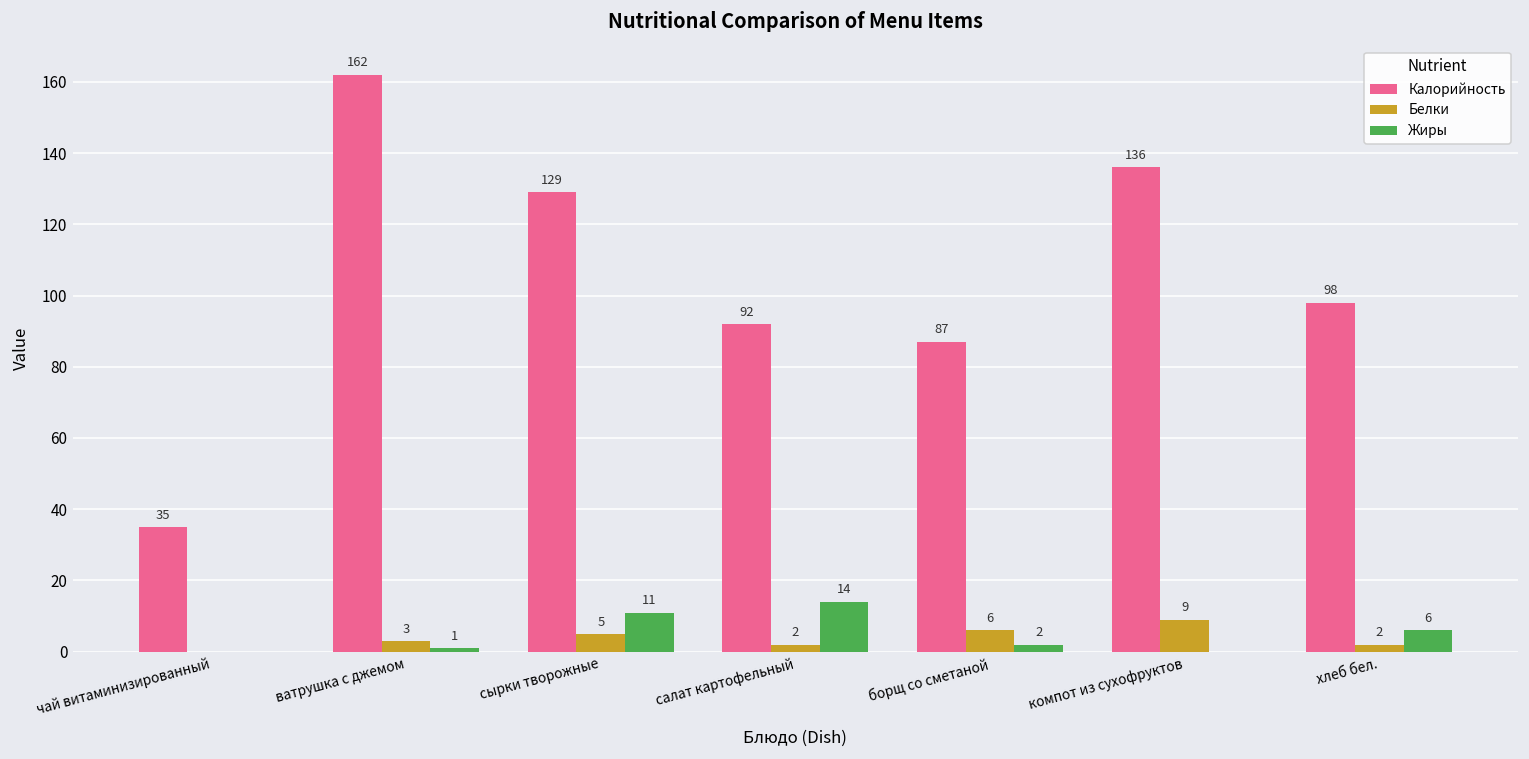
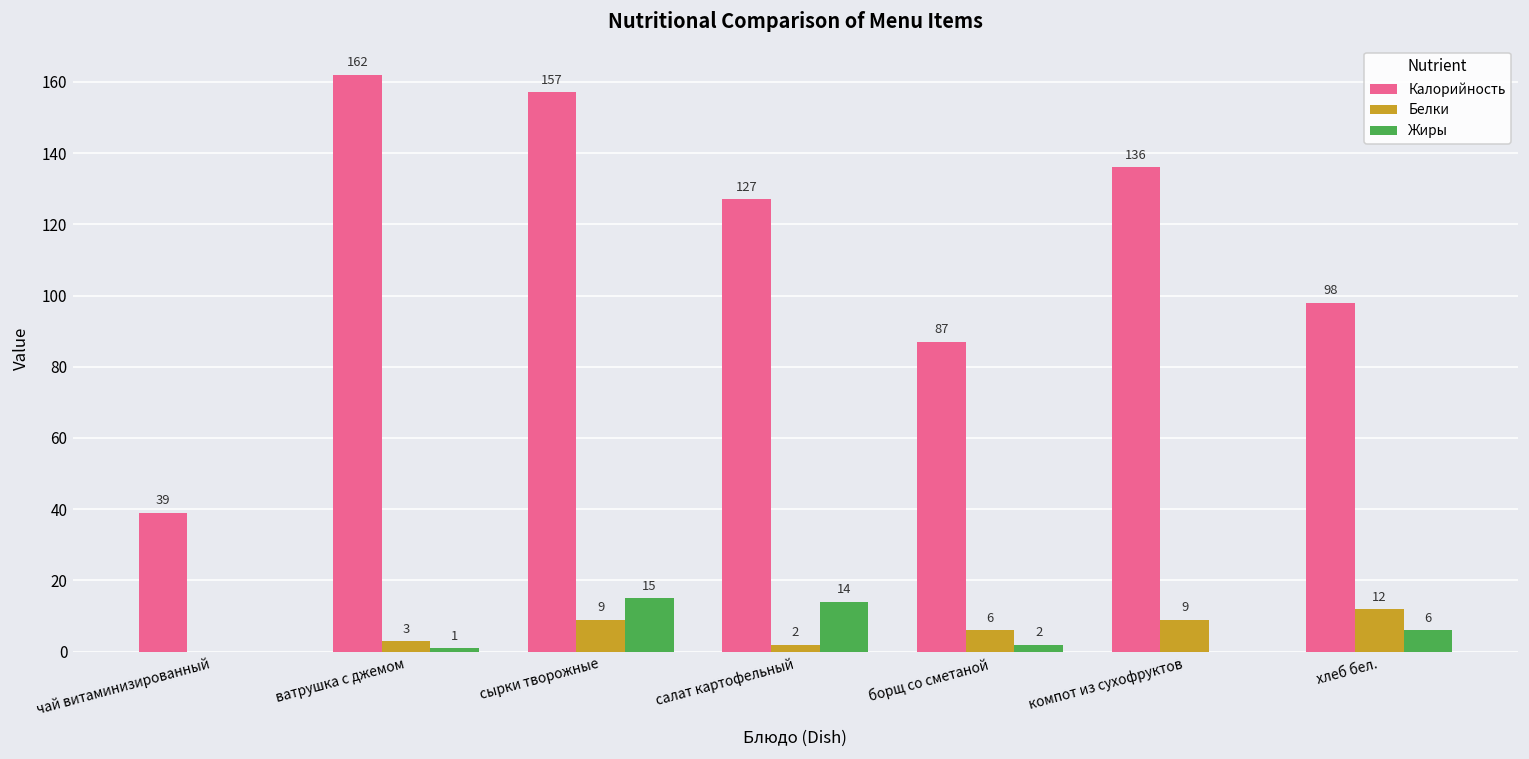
Калорийность, чай витаминизированный: 35 -> 39
Калорийность, сырки творожные: 129 -> 157
Белки, сырки творожные: 5 -> 9
Жиры, сырки творожные: 11 -> 15
Калорийность, салат картофельный: 92 -> 127
Белки, хлеб бел.: 2 -> 12
